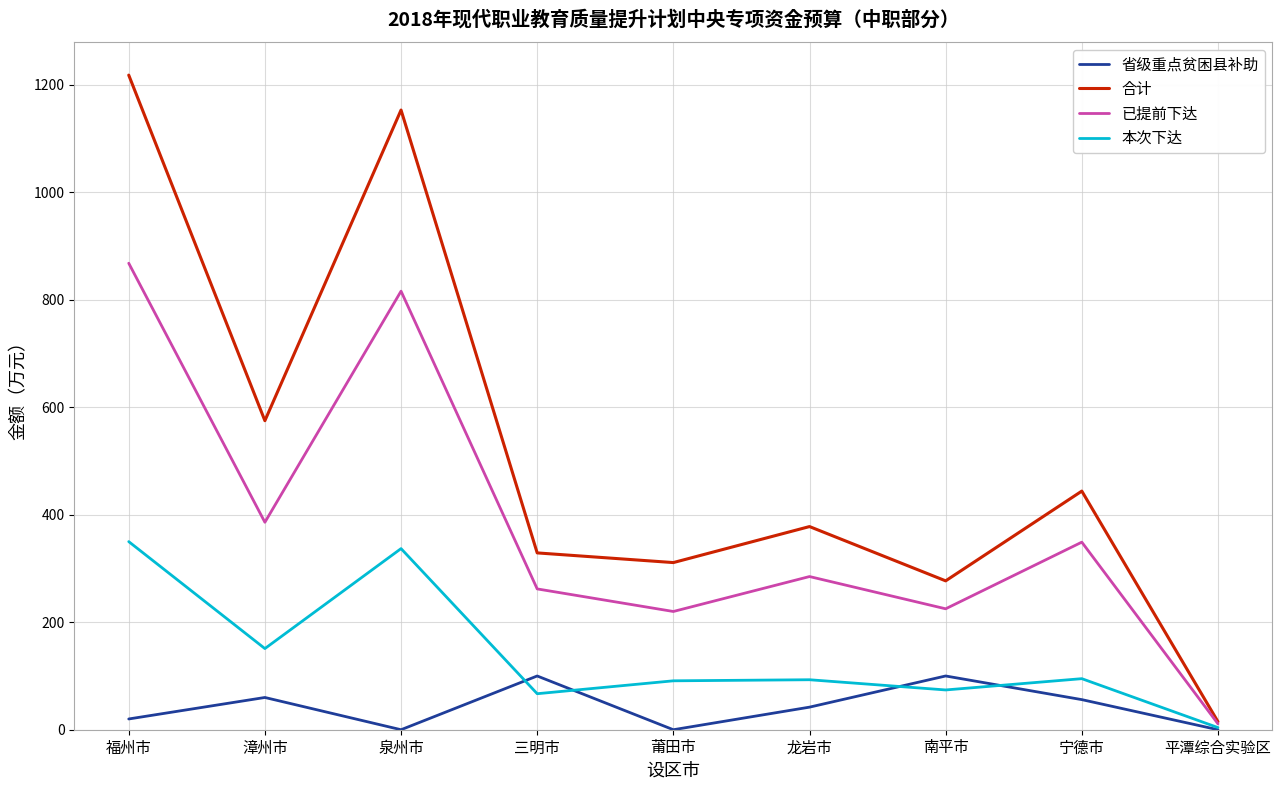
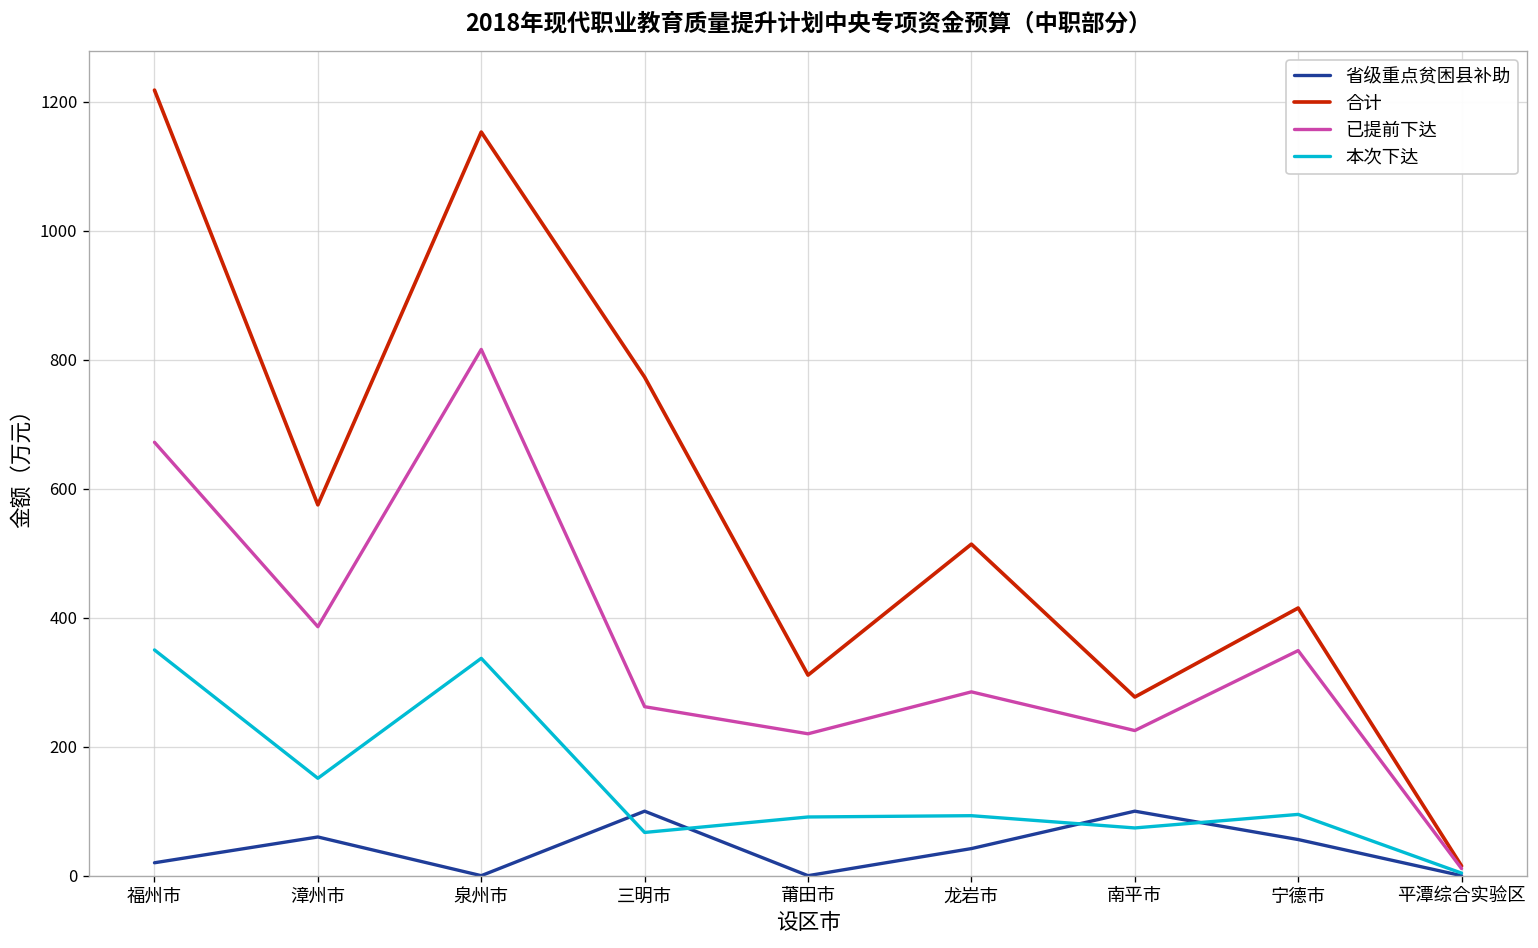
已提前下达, 福州市: 870 -> 670
合计, 三明市: 330 -> 770
合计, 龙岩市: 380 -> 510
合计, 宁德市: 440 -> 420
